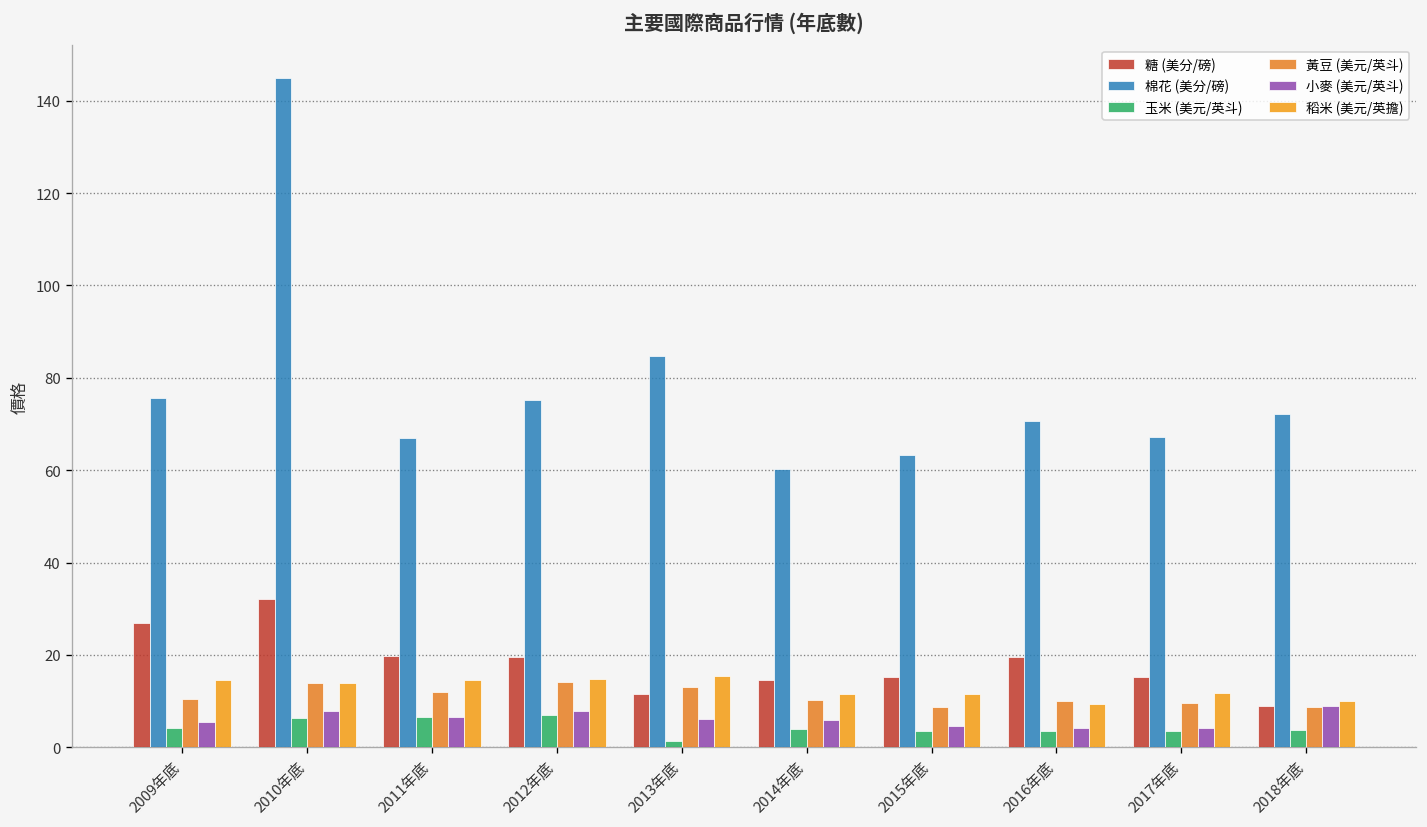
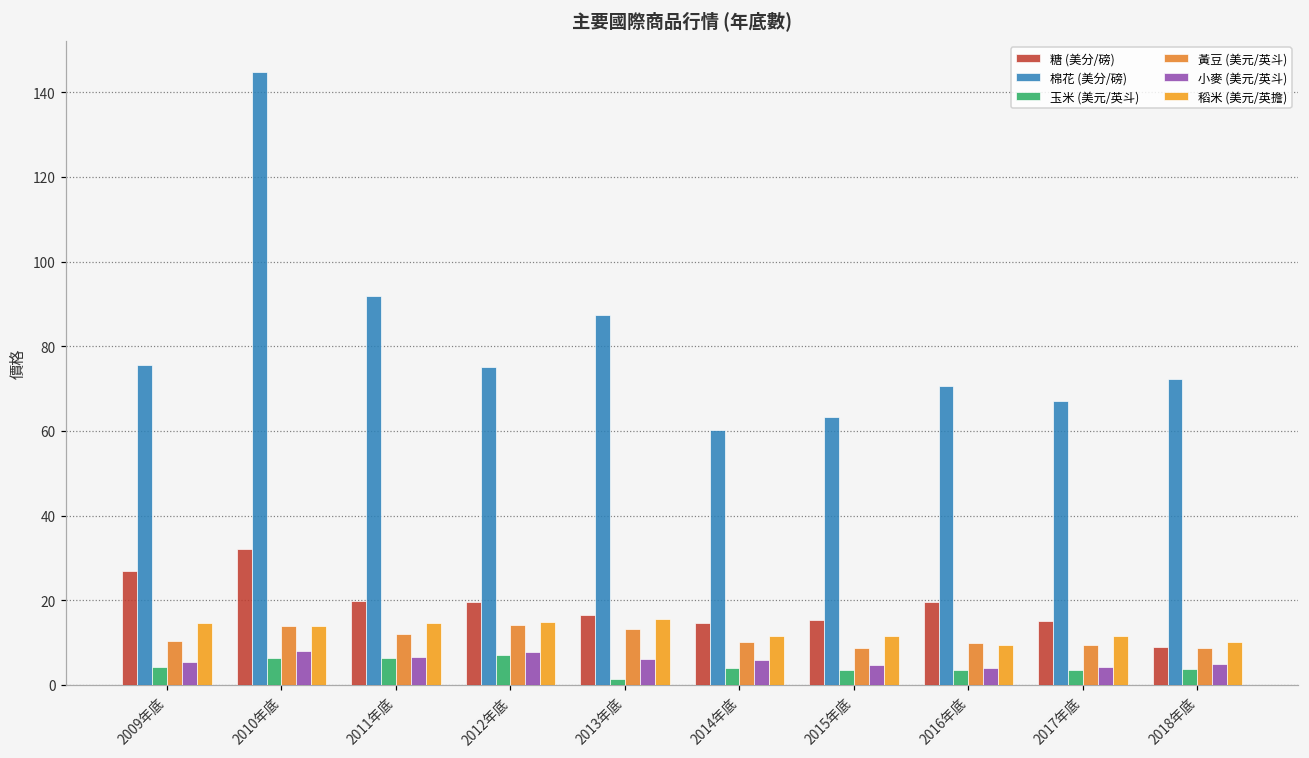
棉花 (美分/磅), 2011年底: 67 -> 92
糖 (美分/磅), 2013年底: 12 -> 16
棉花 (美分/磅), 2013年底: 85 -> 87
小麥 (美元/英斗), 2018年底: 9 -> 5
